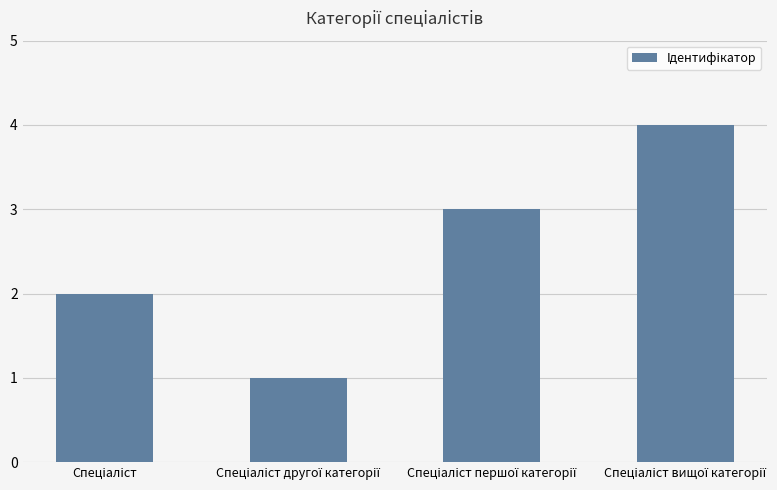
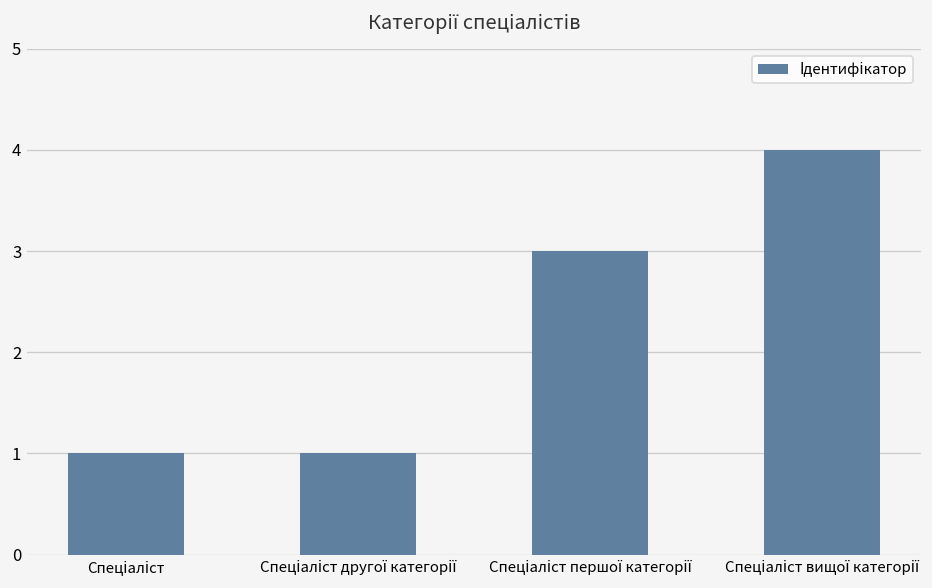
Спеціаліст: 2 -> 1
